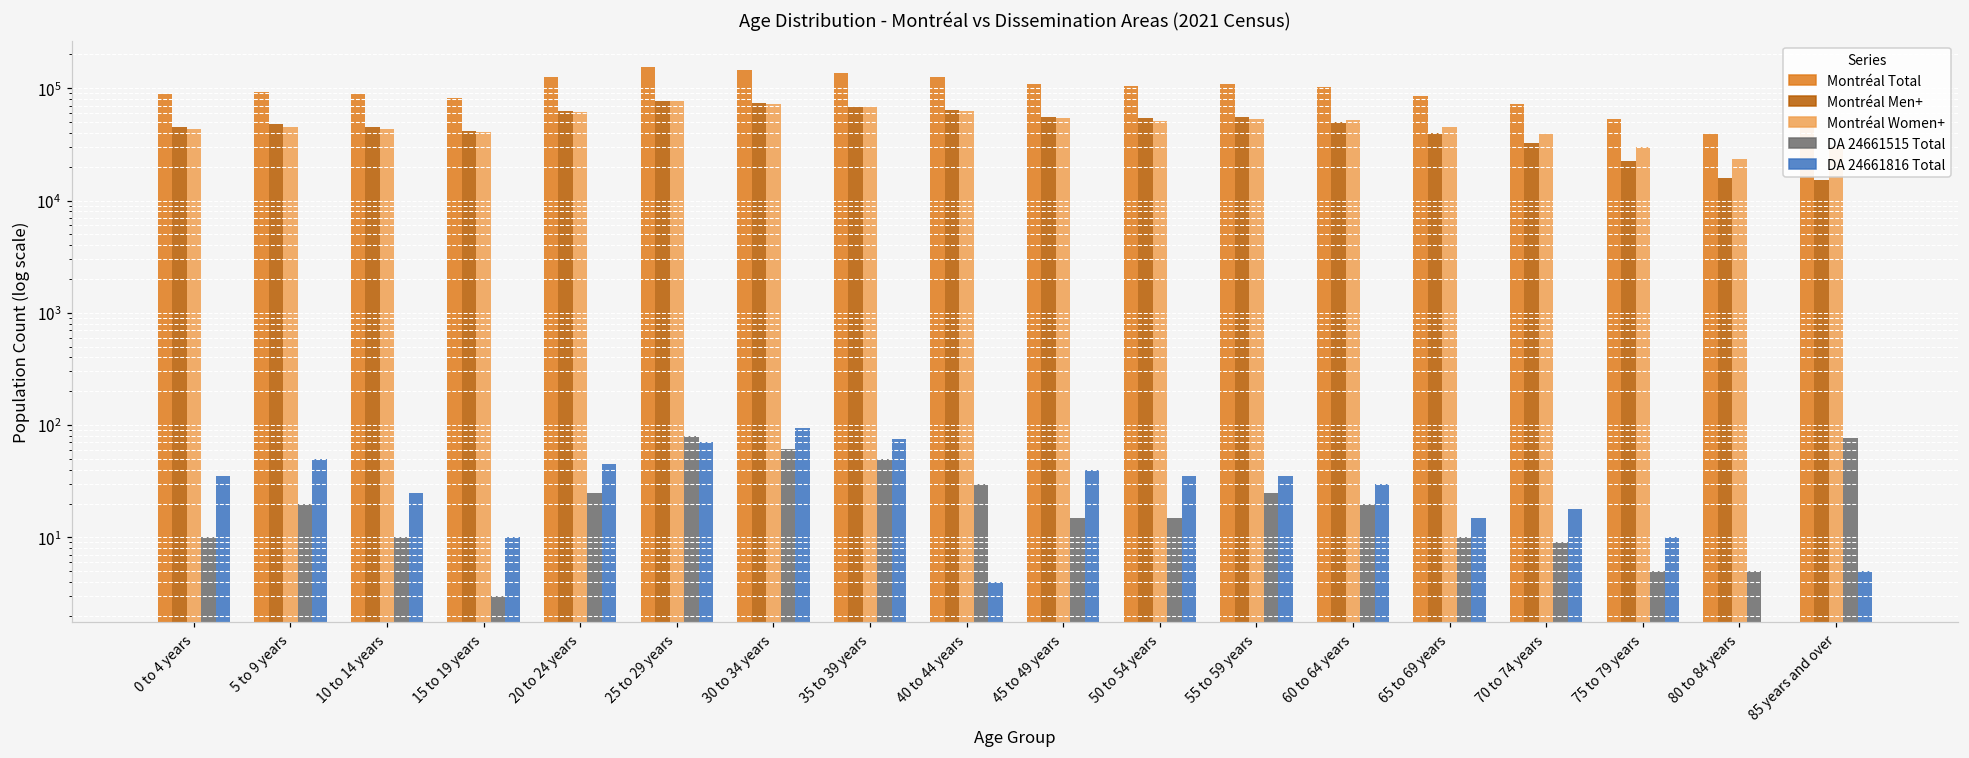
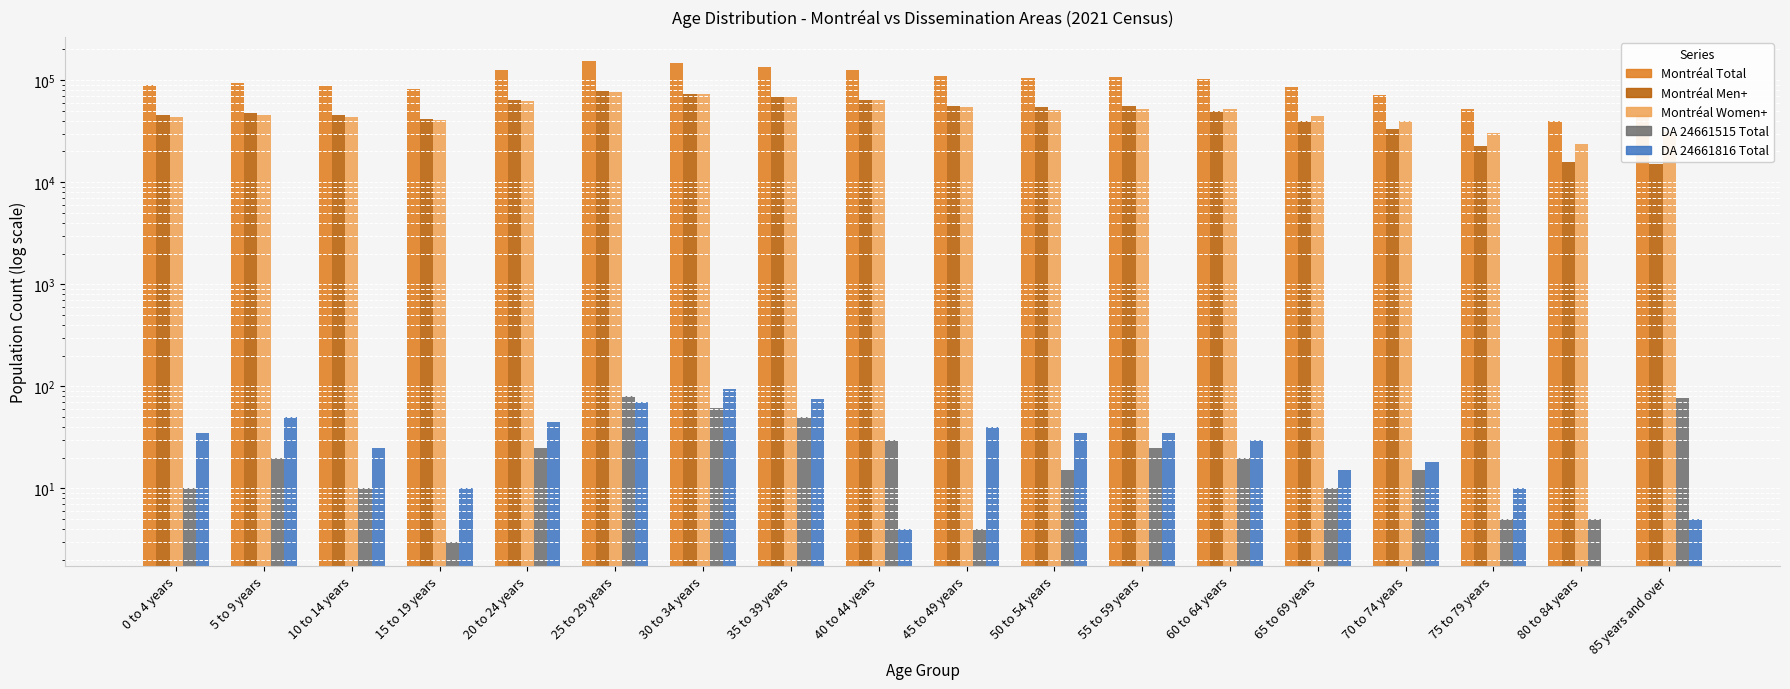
DA 24661515 Total, 45 to 49 years: 15 -> 4
DA 24661515 Total, 70 to 74 years: 9 -> 15
